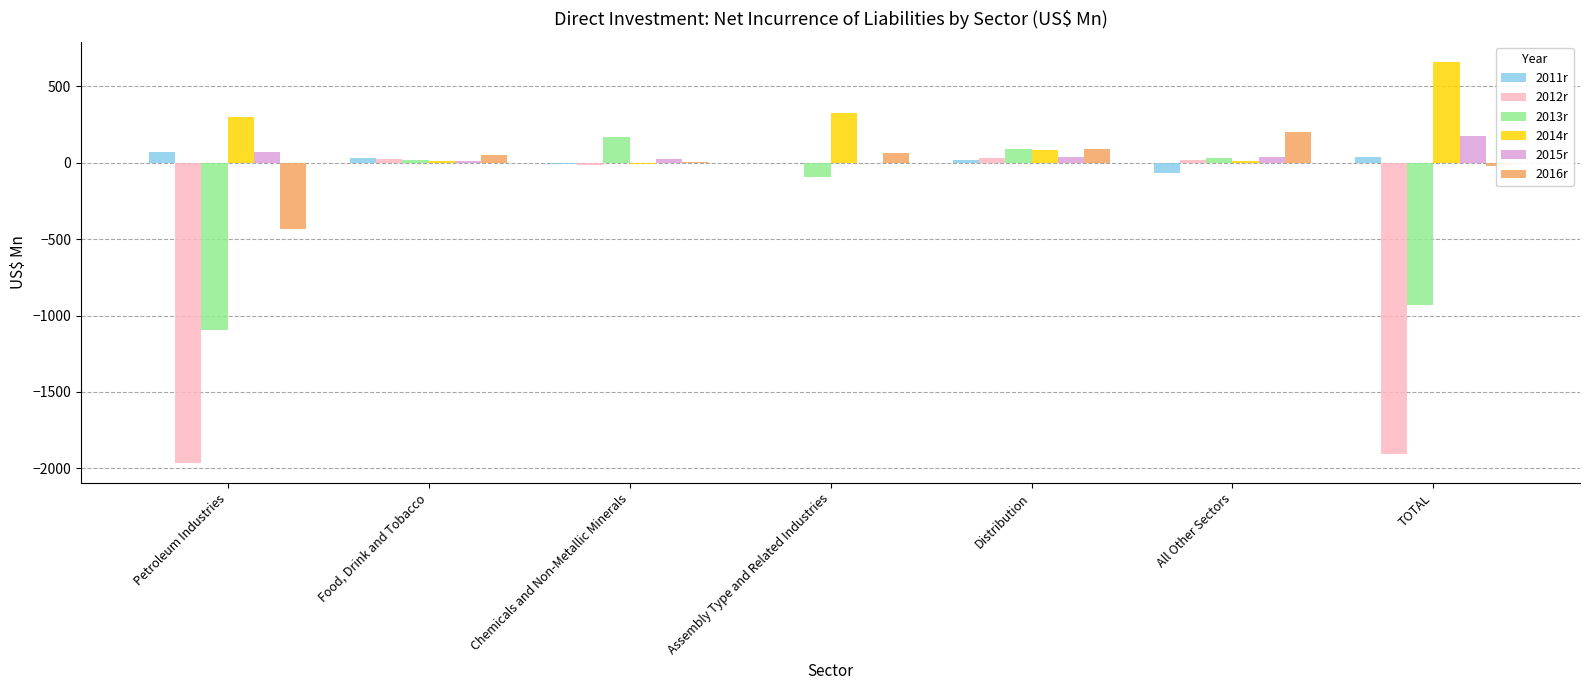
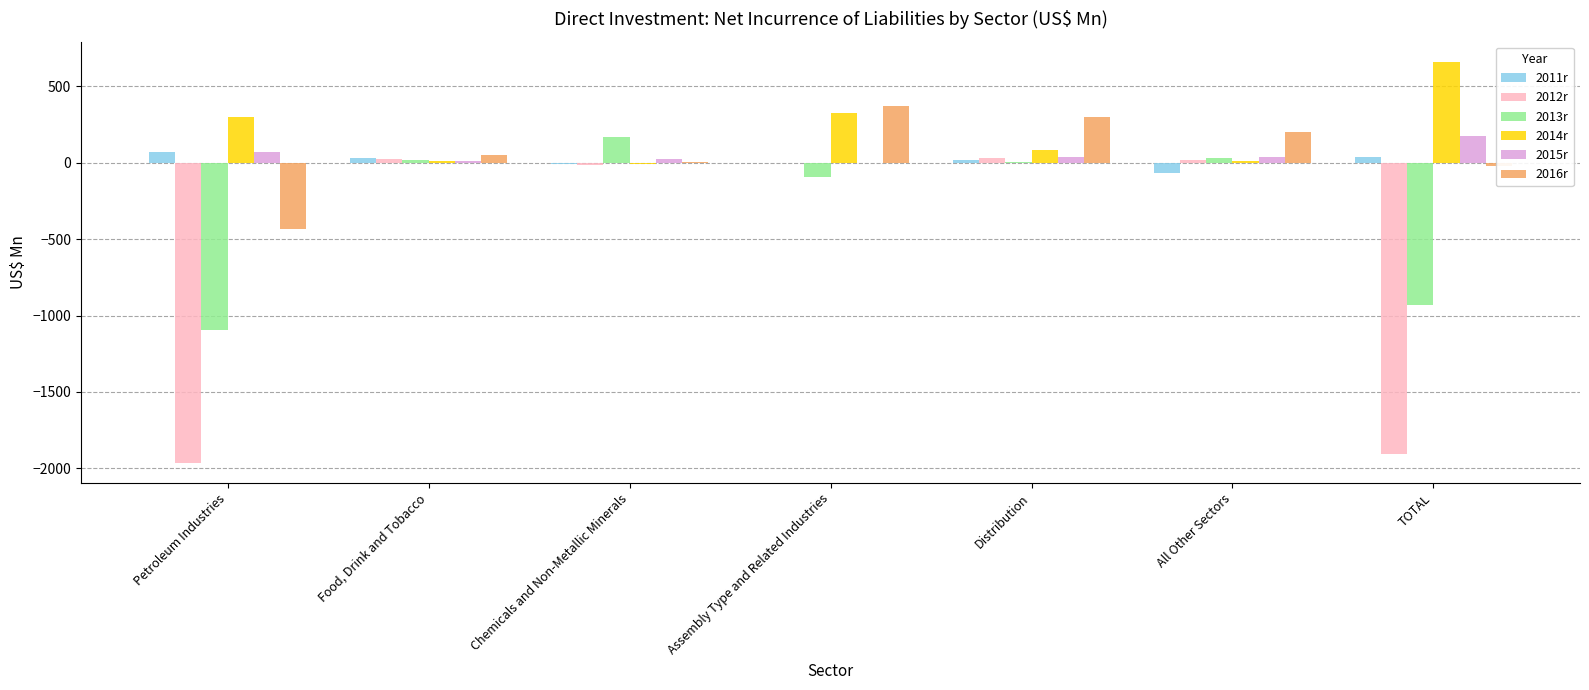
2016r, Assembly Type and Related Industries: 70 -> 370
2013r, Distribution: 90 -> 0
2016r, Distribution: 90 -> 300
